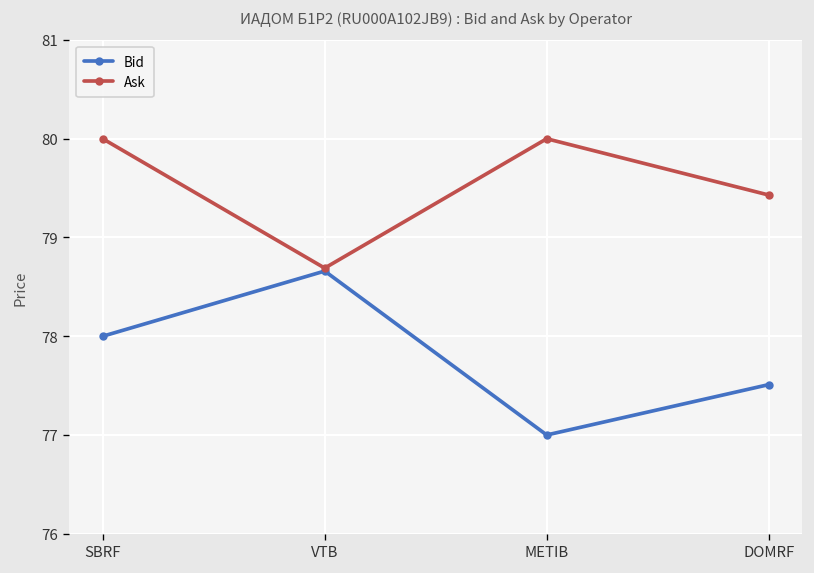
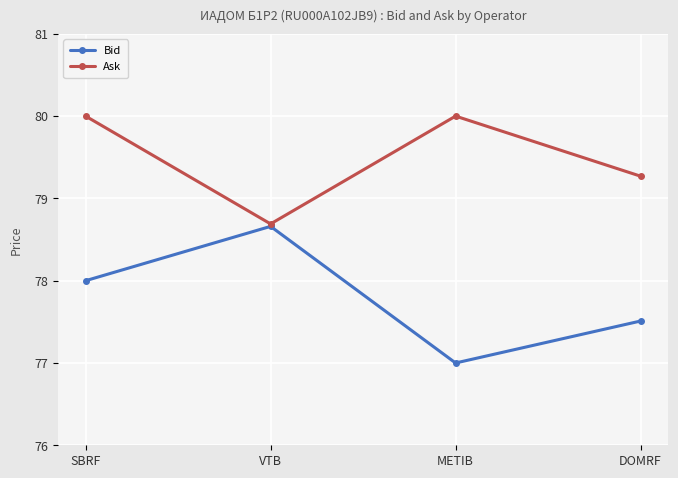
Ask, DOMRF: 79.4 -> 79.3
